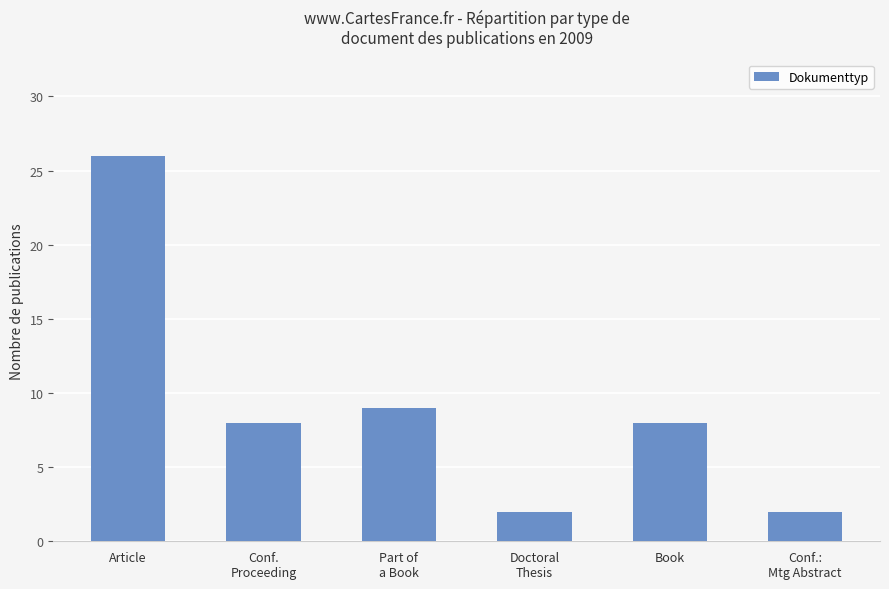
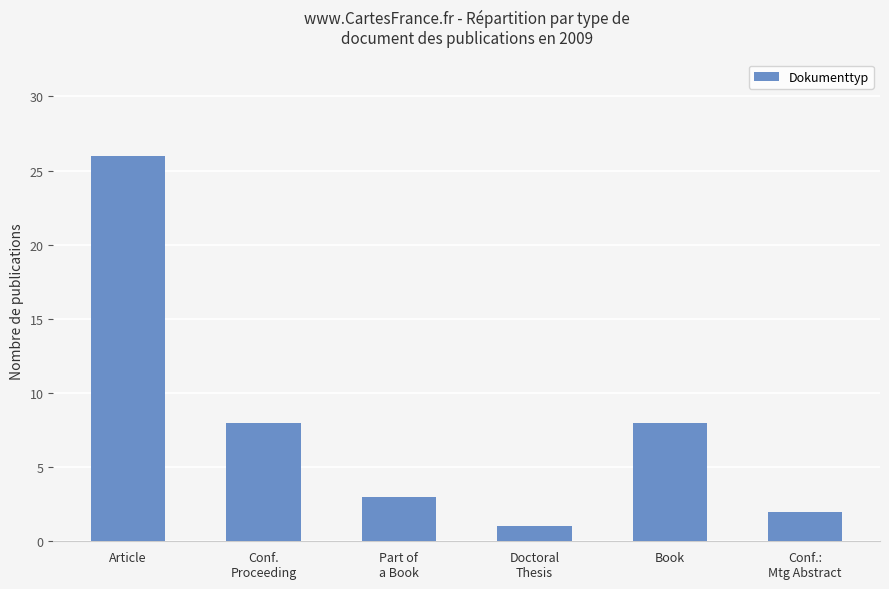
Part of a Book: 9 -> 3
Doctoral Thesis: 2 -> 1
